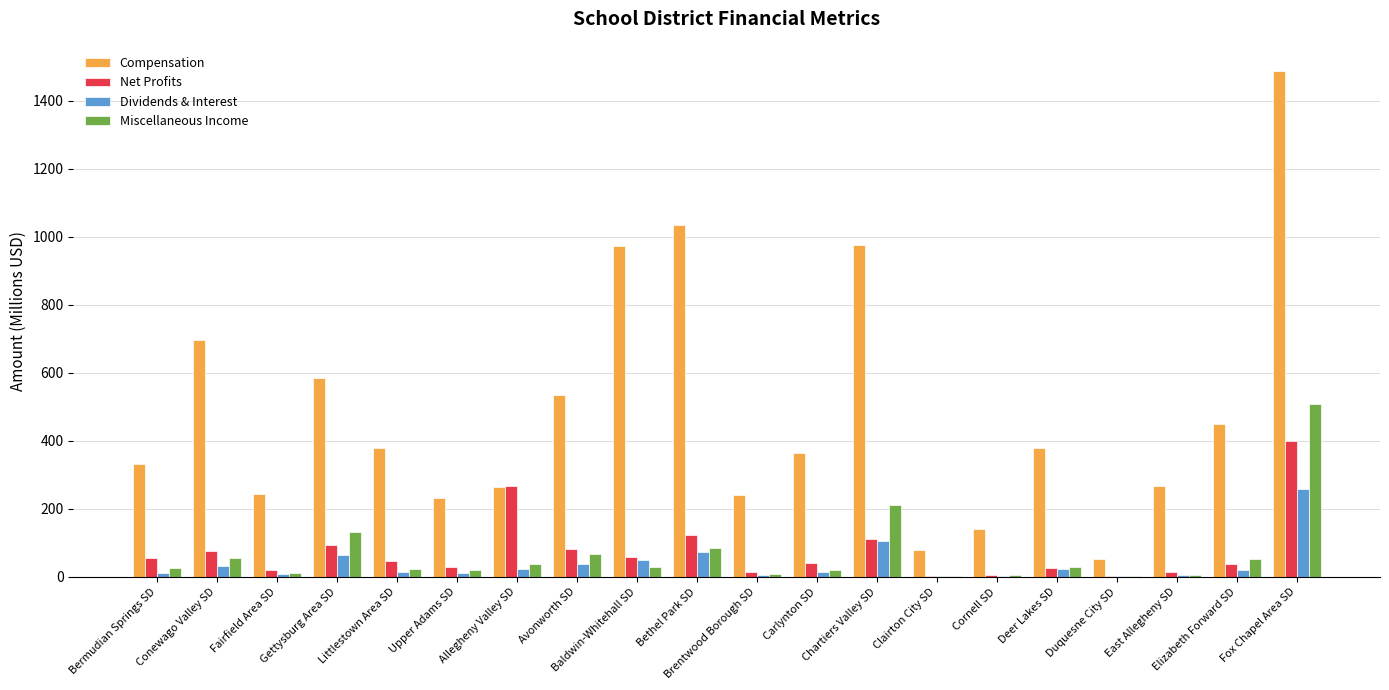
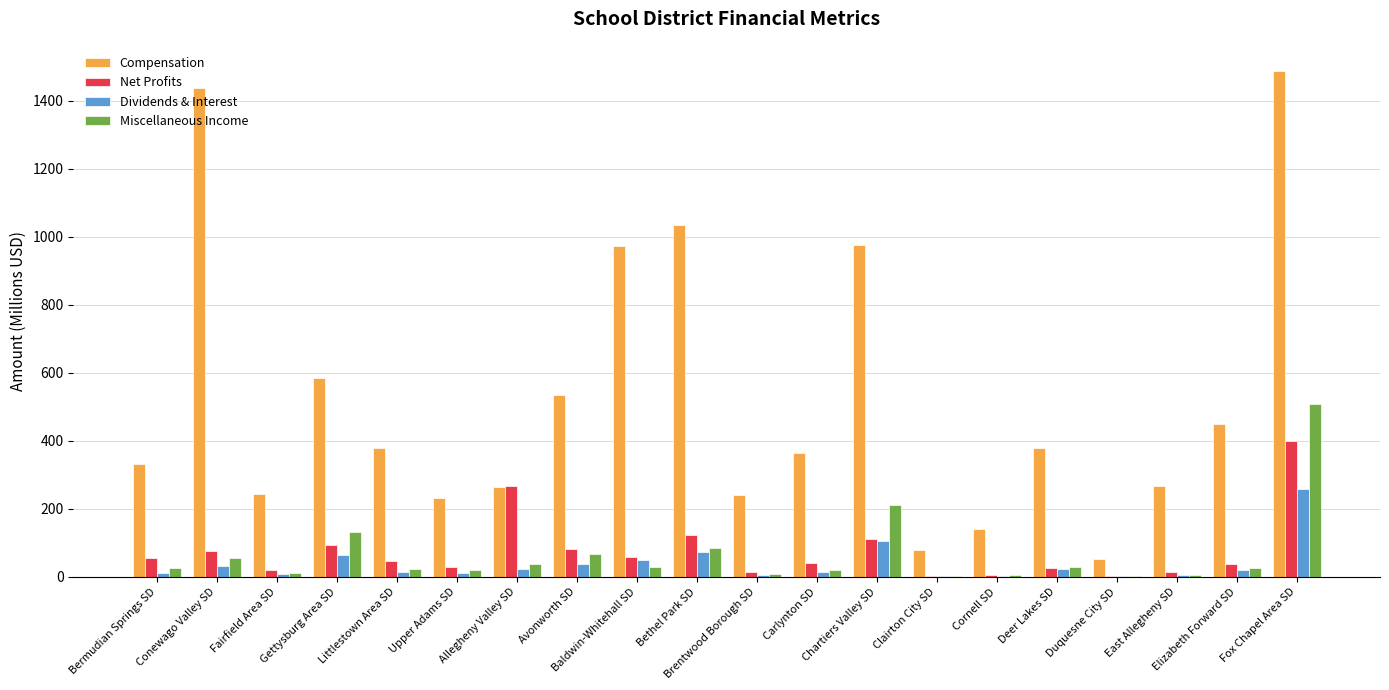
Compensation, Conewago Valley SD: 700 -> 1440
Miscellaneous Income, Elizabeth Forward SD: 50 -> 30
